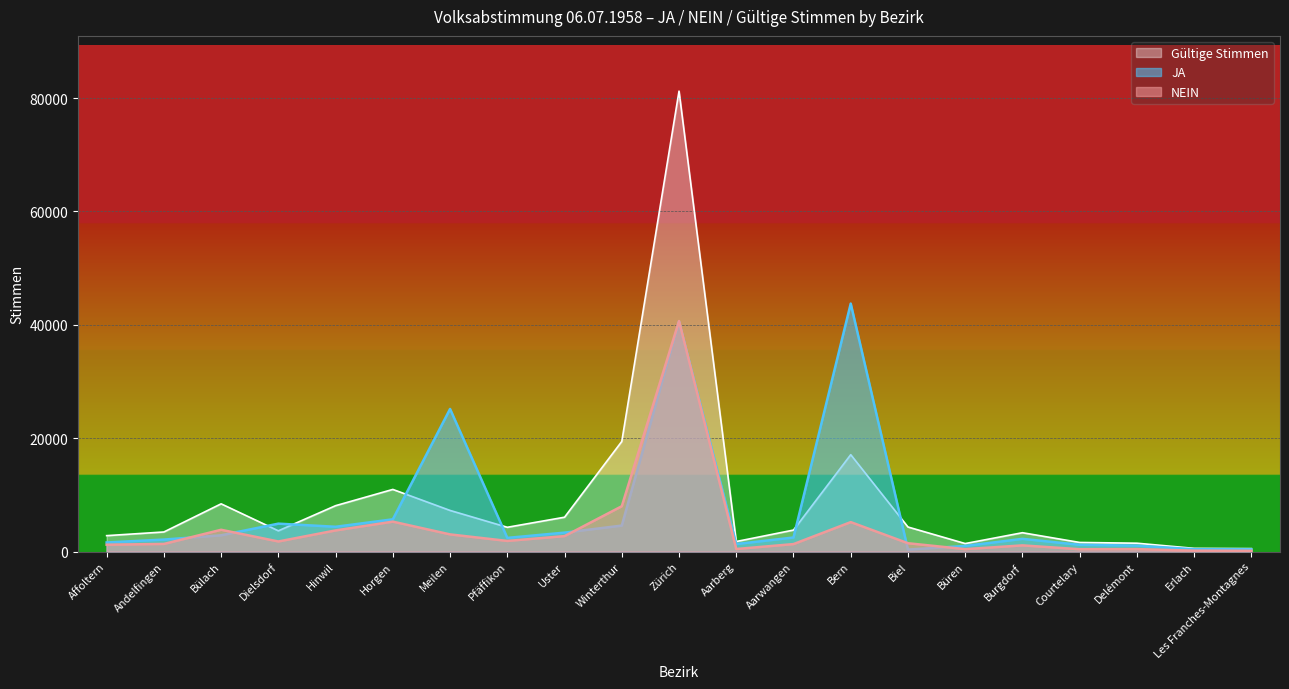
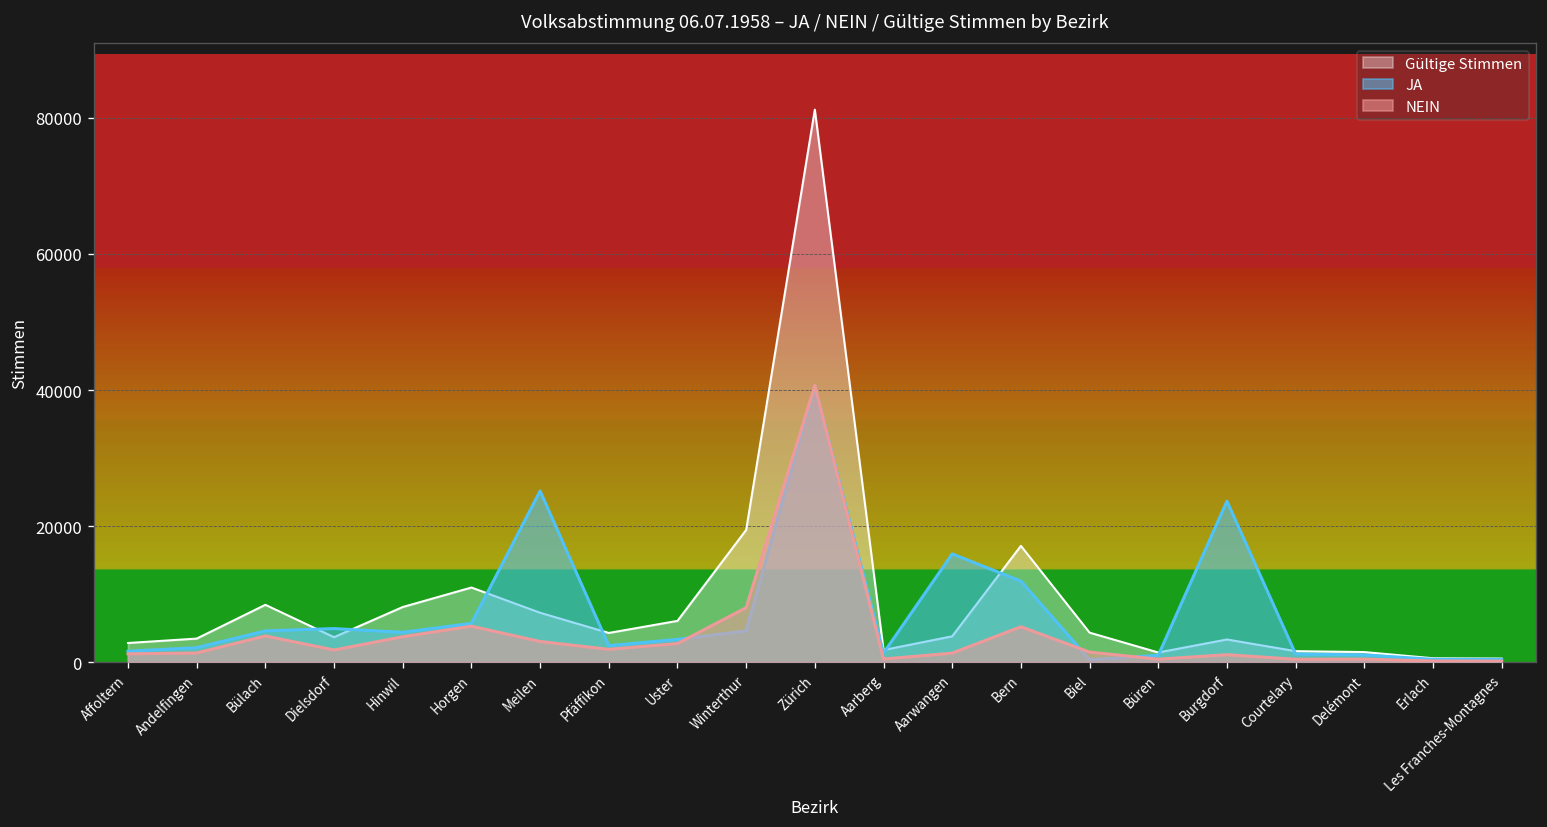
JA, Bülach: 3000 -> 5000
JA, Aarwangen: 2000 -> 16000
JA, Bern: 44000 -> 12000
JA, Burgdorf: 2000 -> 24000
